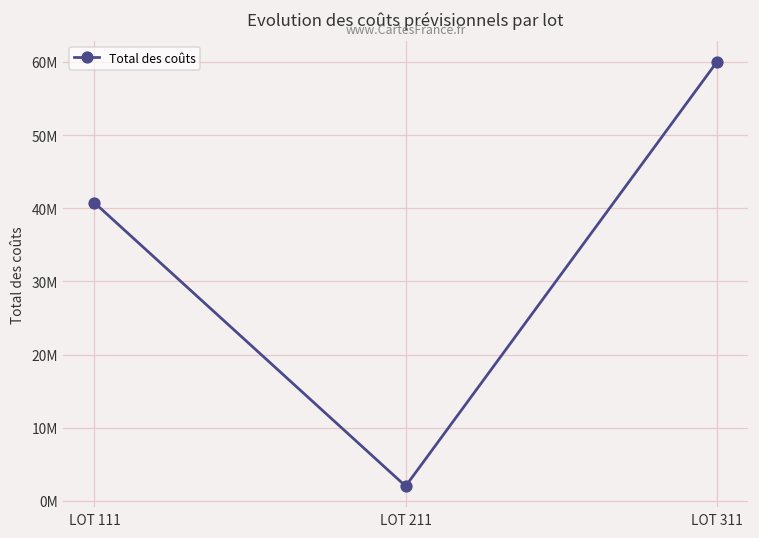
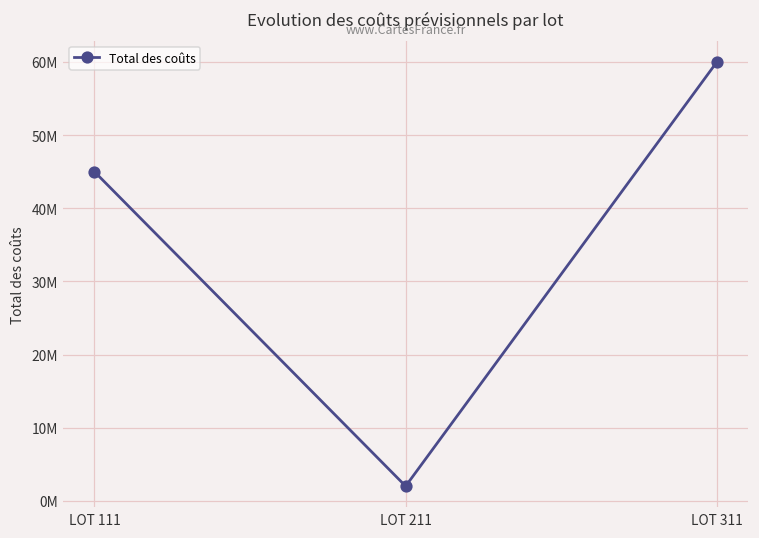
LOT 111: 41000000 -> 45000000
